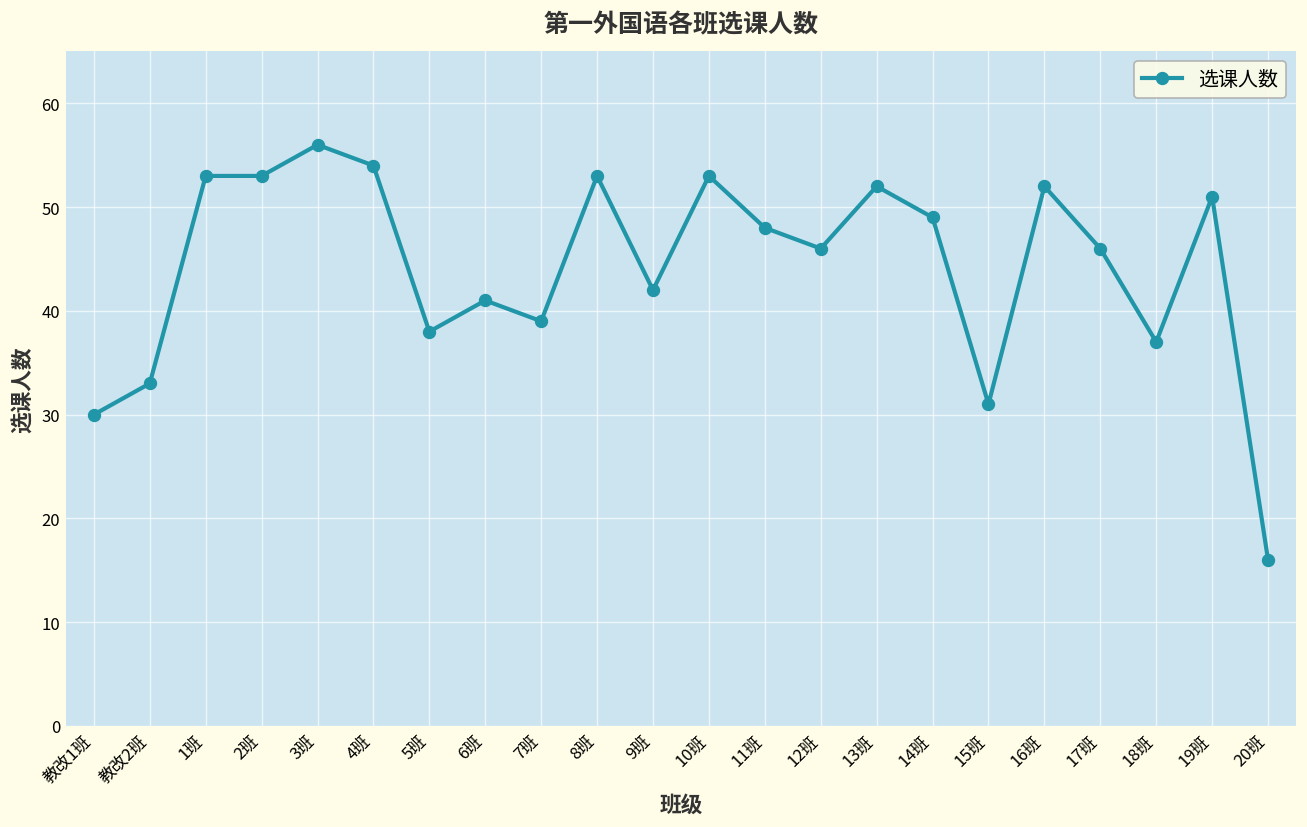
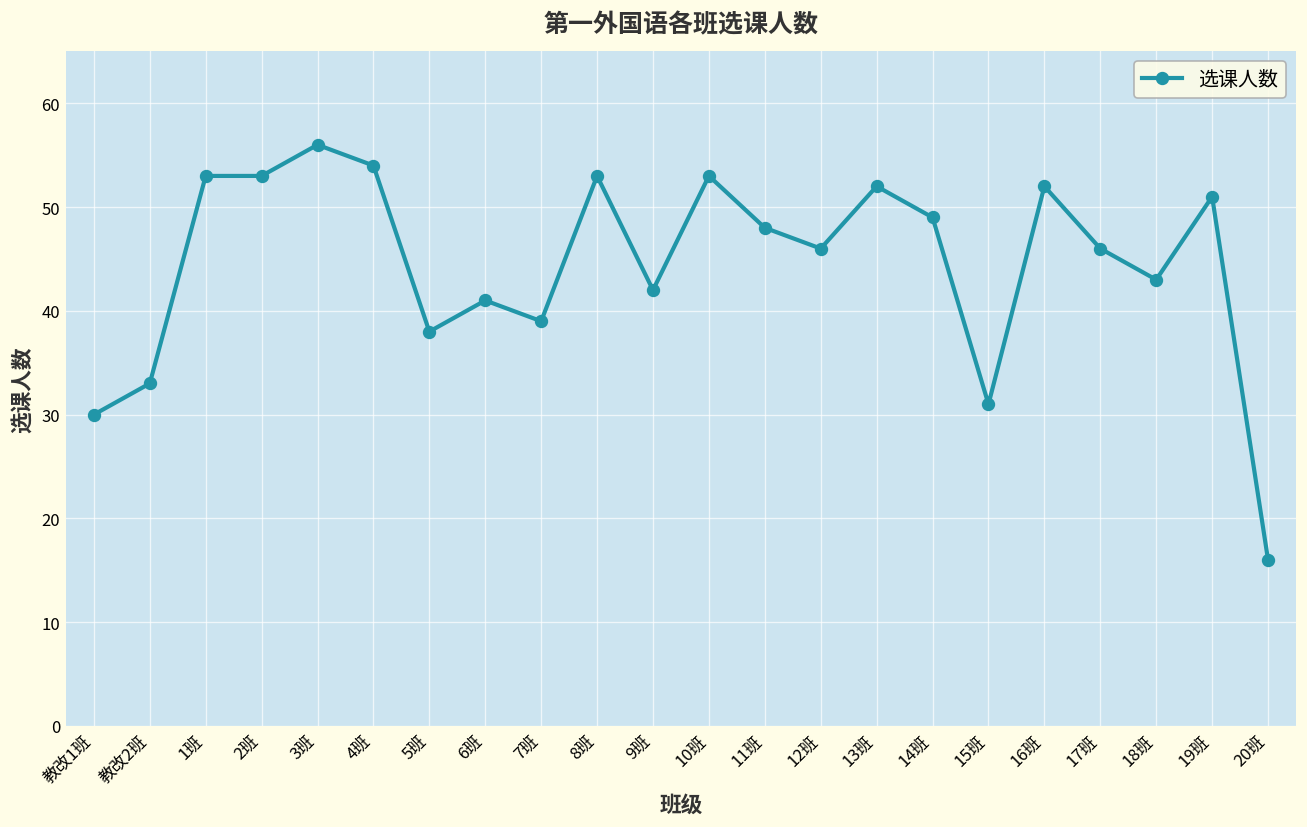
18班: 37 -> 43
